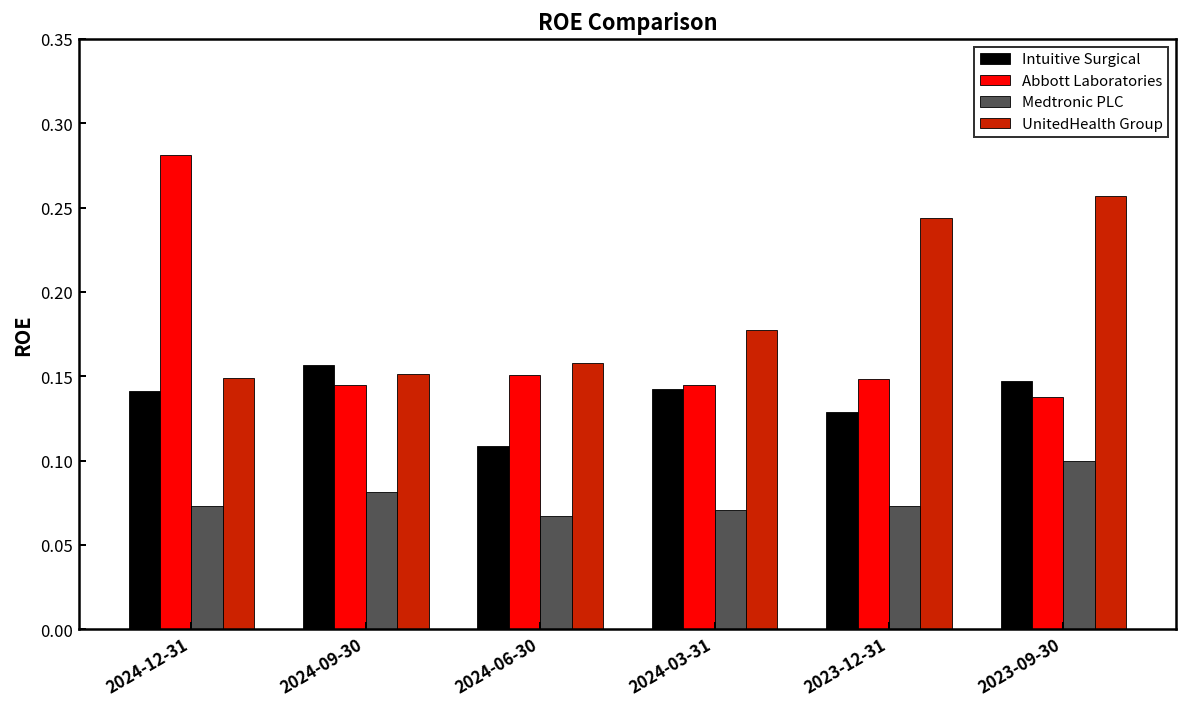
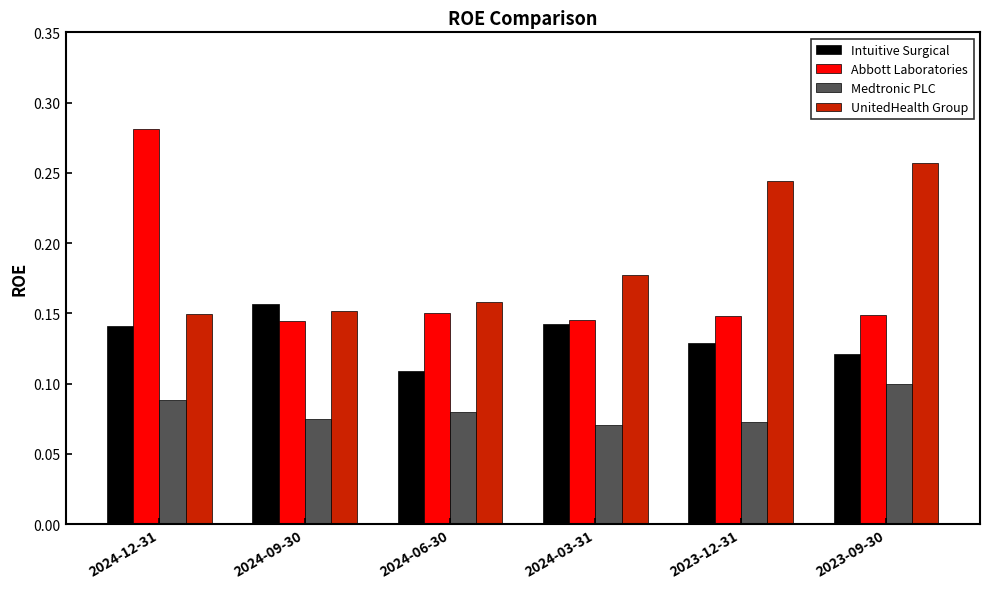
Medtronic PLC, 2024-12-31: 0.073 -> 0.088
Medtronic PLC, 2024-09-30: 0.081 -> 0.075
Medtronic PLC, 2024-06-30: 0.067 -> 0.080
Intuitive Surgical, 2023-09-30: 0.147 -> 0.121
Abbott Laboratories, 2023-09-30: 0.138 -> 0.149
